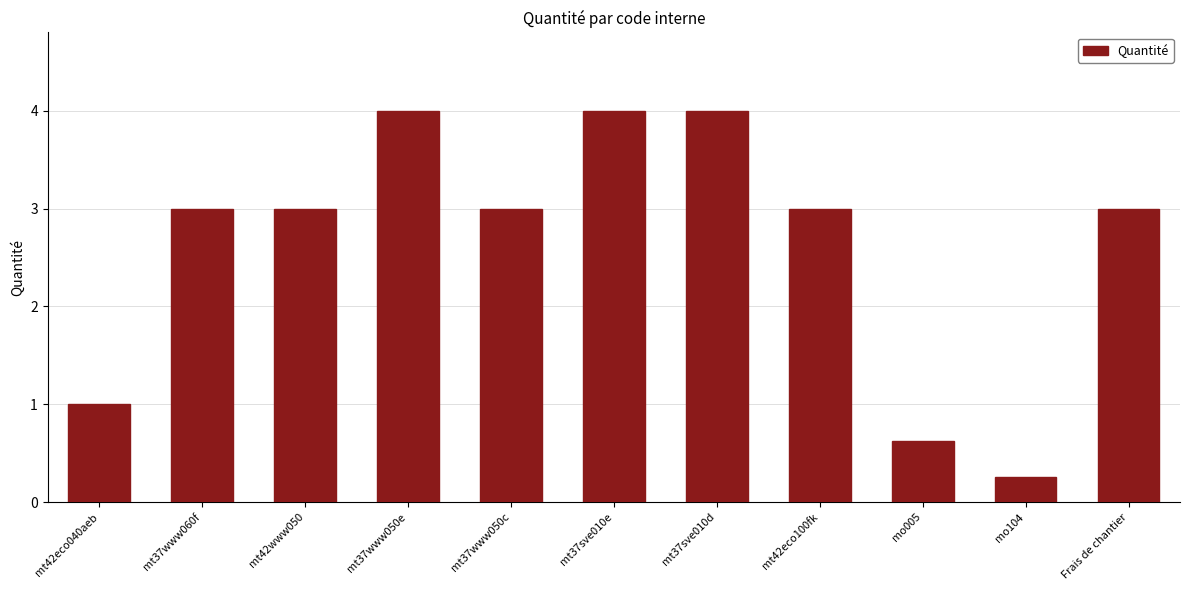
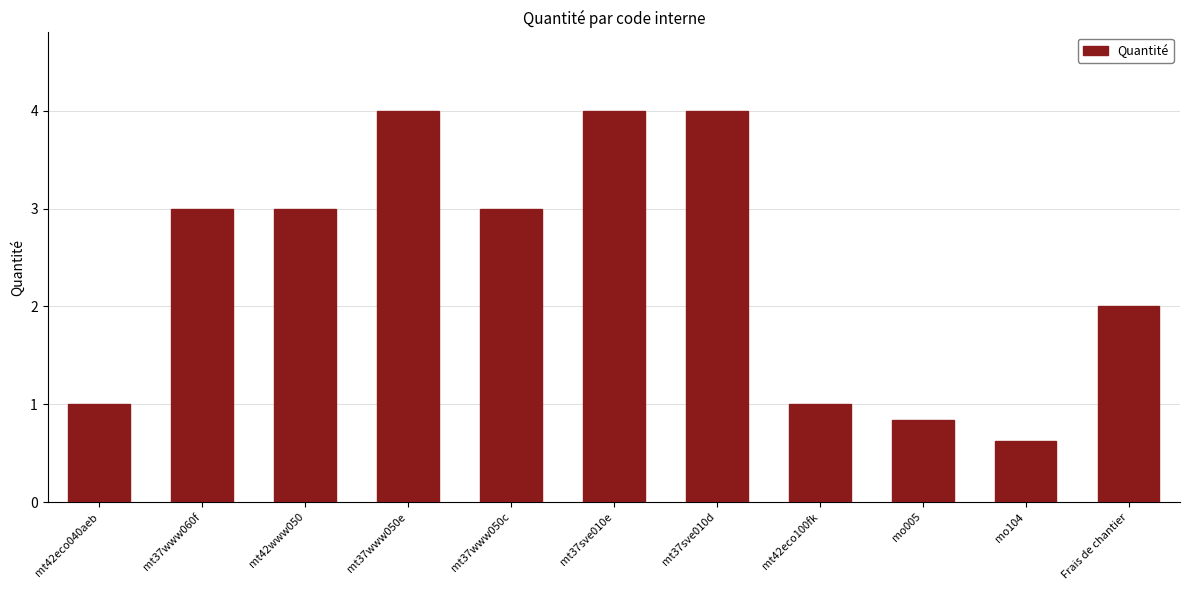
mt42eco100fk: 3 -> 1
mo005: 0.6 -> 0.8
mo104: 0.3 -> 0.6
Frais de chantier: 3 -> 2
